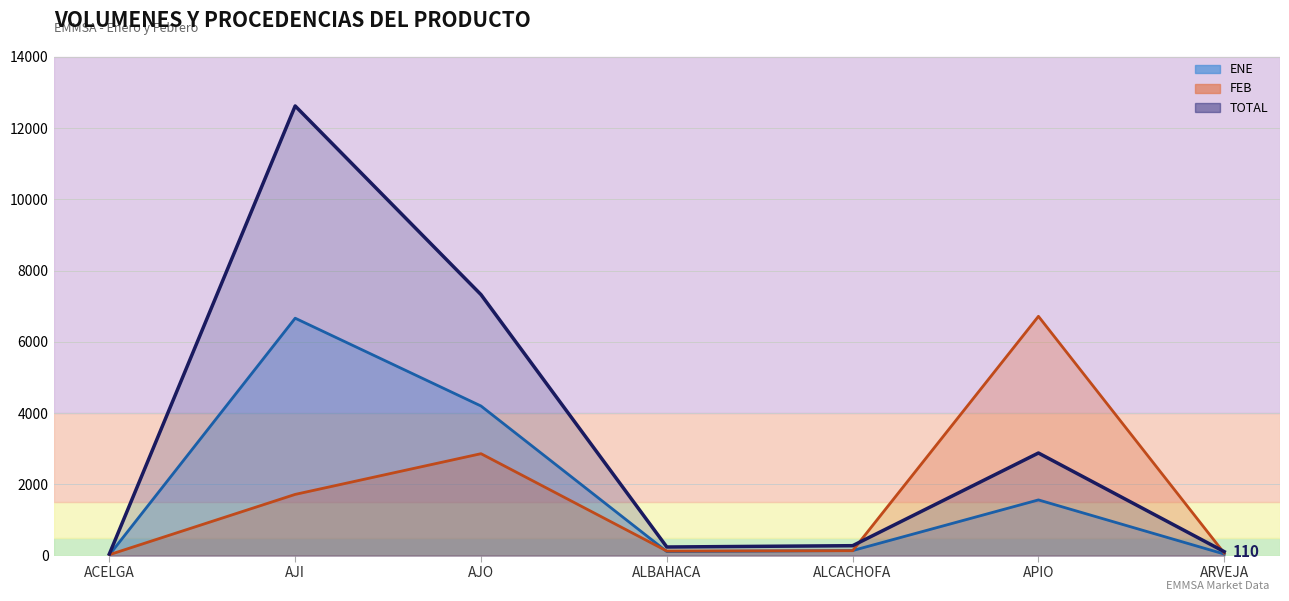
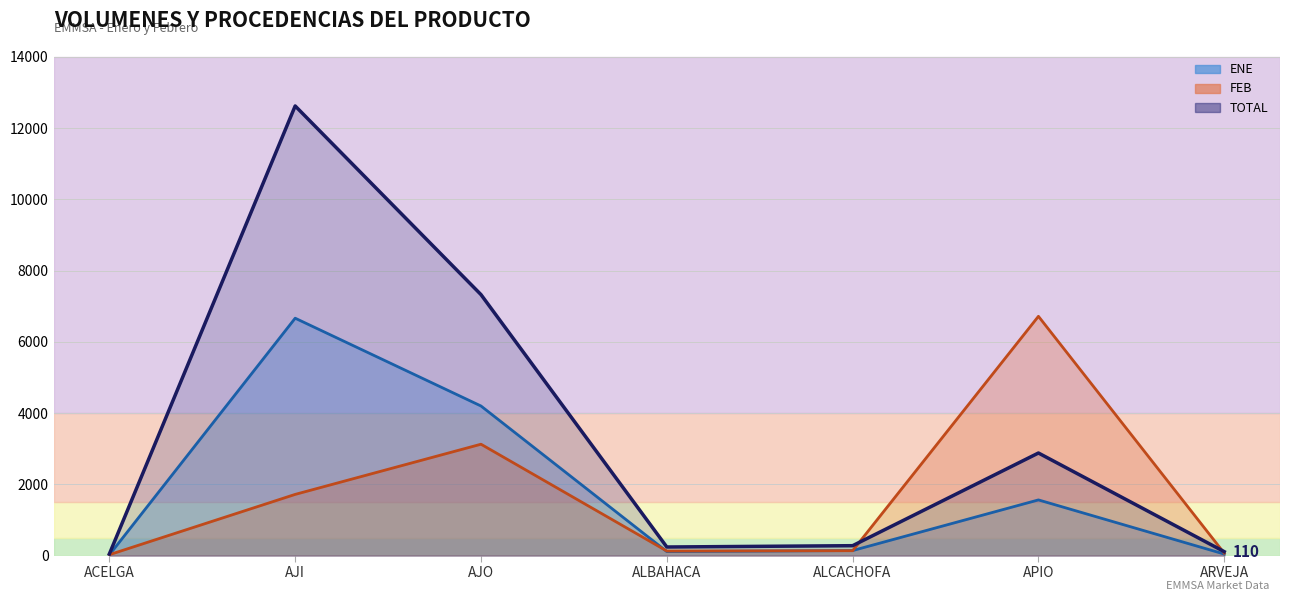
FEB, AJO: 2900 -> 3100
